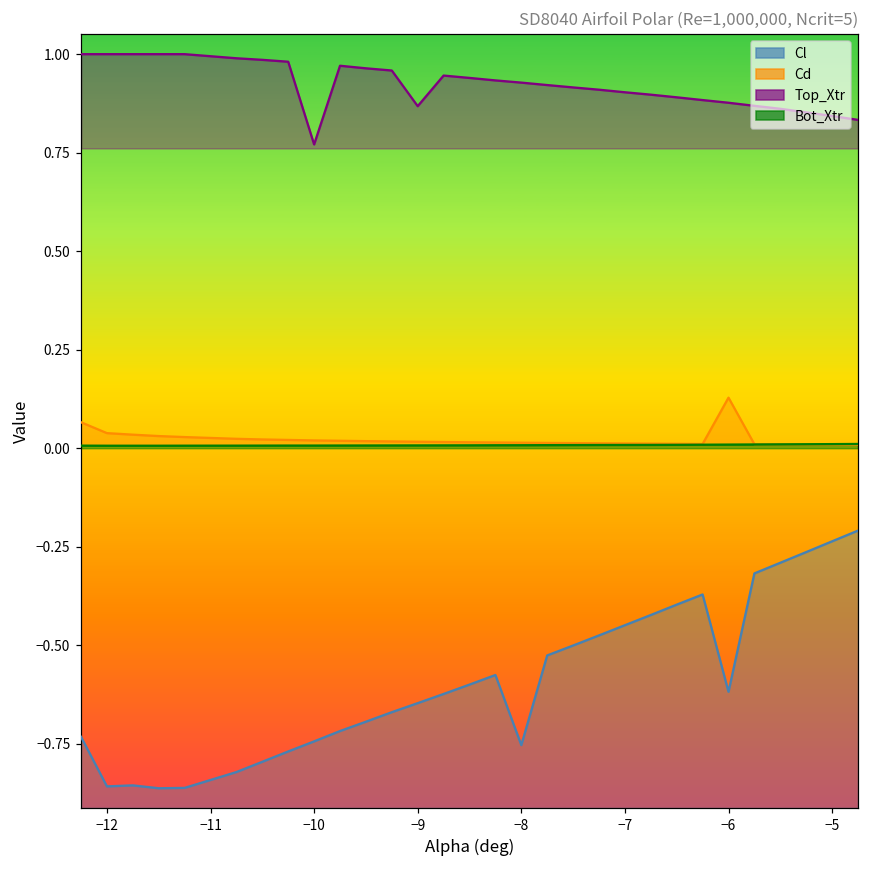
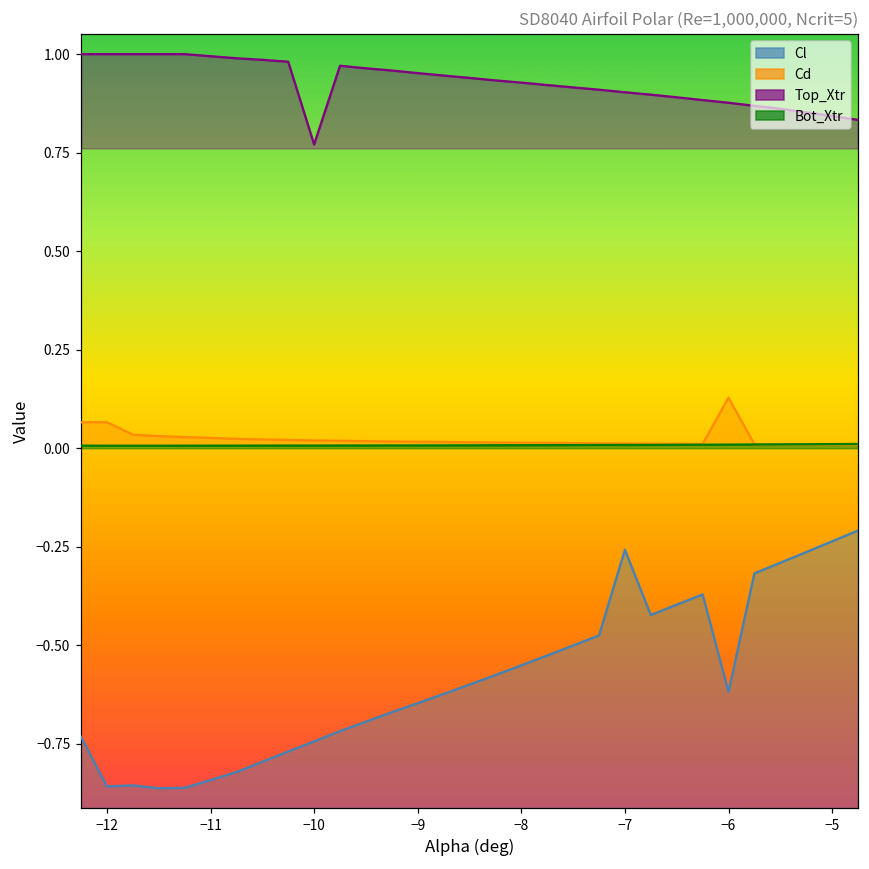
Cd, −12: 0.04 -> 0.07
Top_Xtr, −9: 0.87 -> 0.95
Cl, −8: -0.75 -> -0.55
Cl, −7: -0.45 -> -0.26
